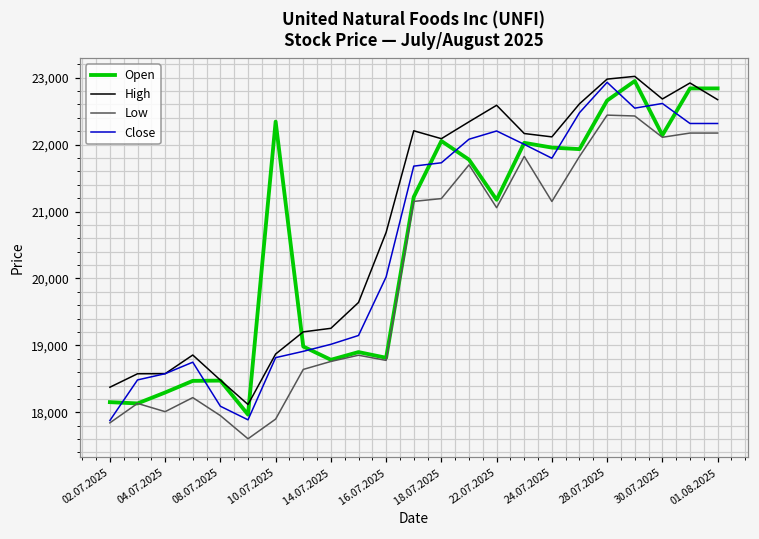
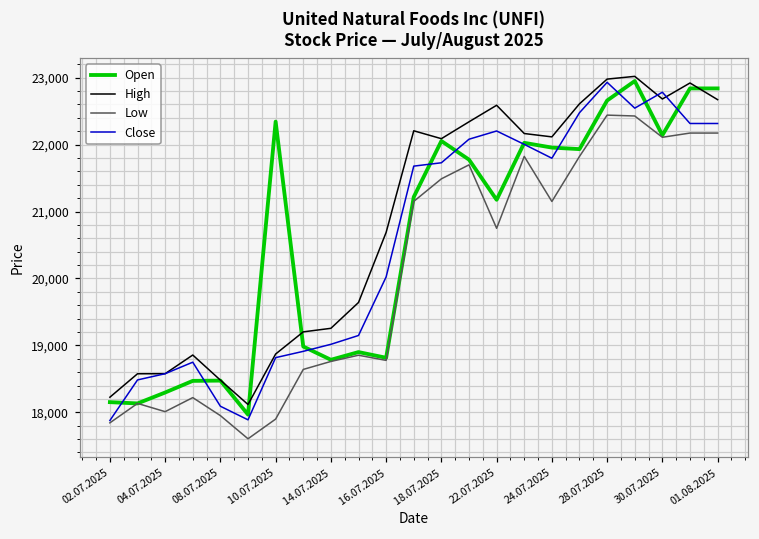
High, 02.07.2025: 18,400 -> 18,200
Low, 18.07.2025: 21,200 -> 21,500
Low, 22.07.2025: 21,100 -> 20,700
Close, 30.07.2025: 22,600 -> 22,800
